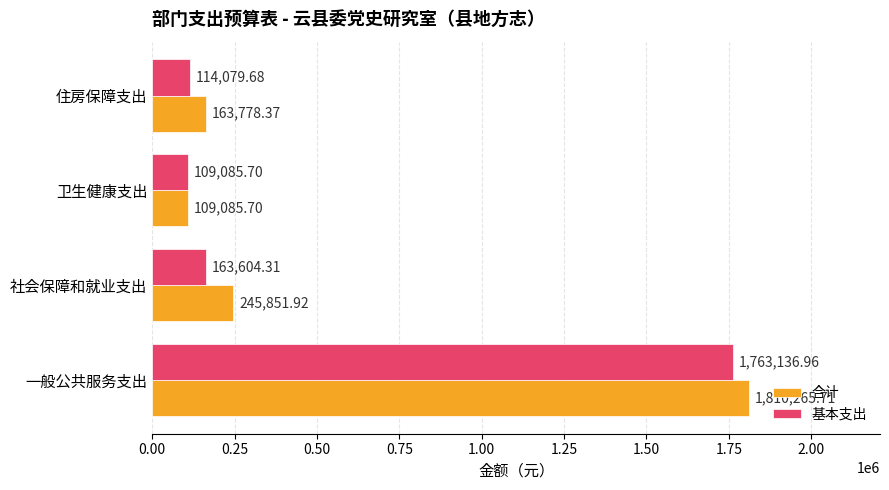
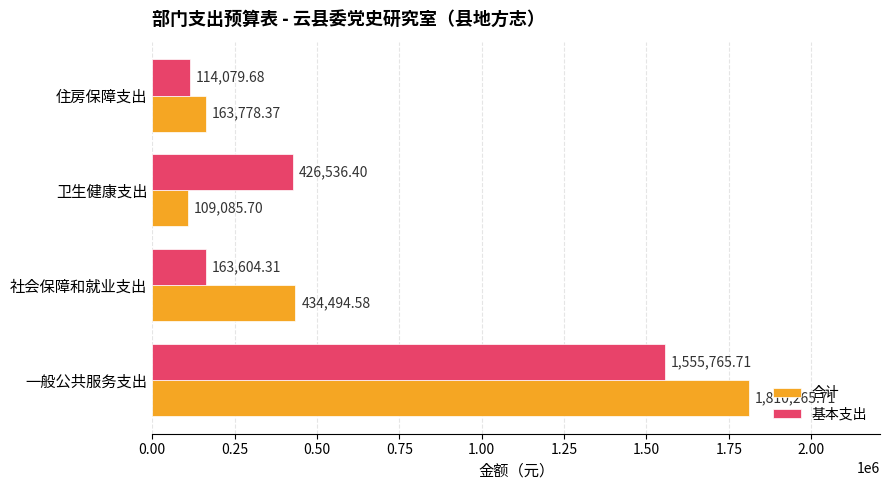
基本支出, 卫生健康支出: 109,085.70 -> 426,536.40
合计, 社会保障和就业支出: 245,851.92 -> 434,494.58
基本支出, 一般公共服务支出: 1,763,136.96 -> 1,555,765.71
